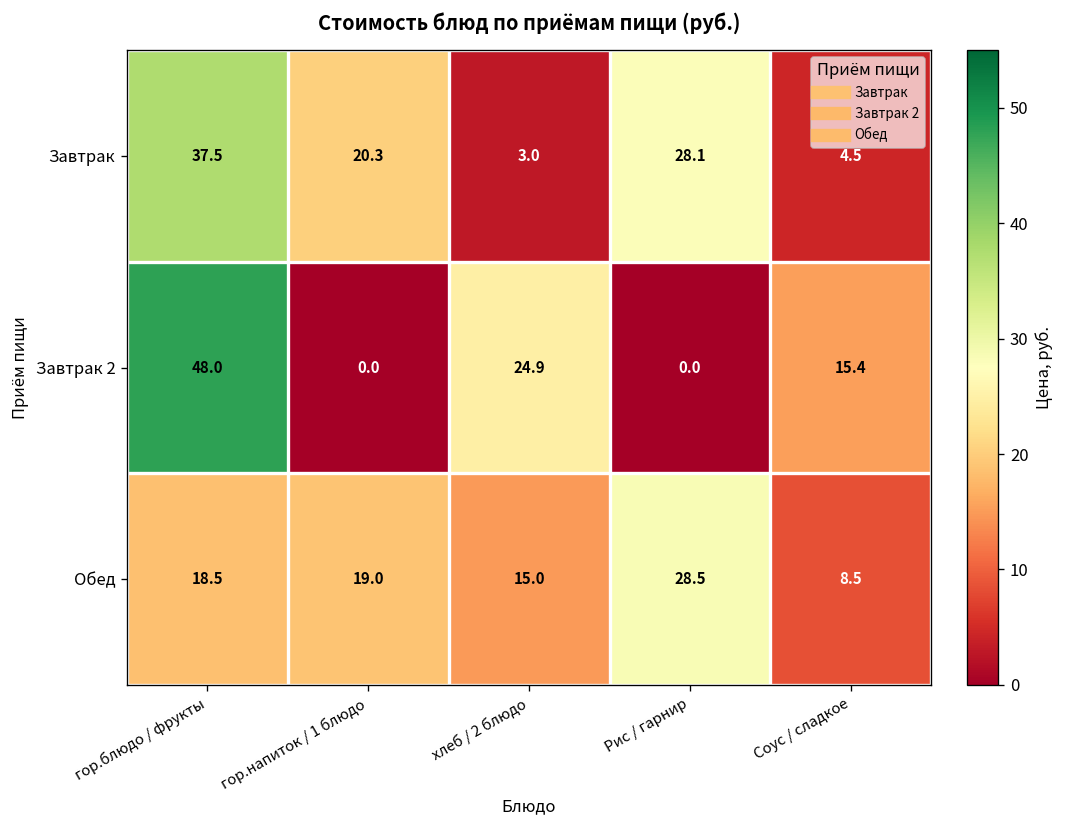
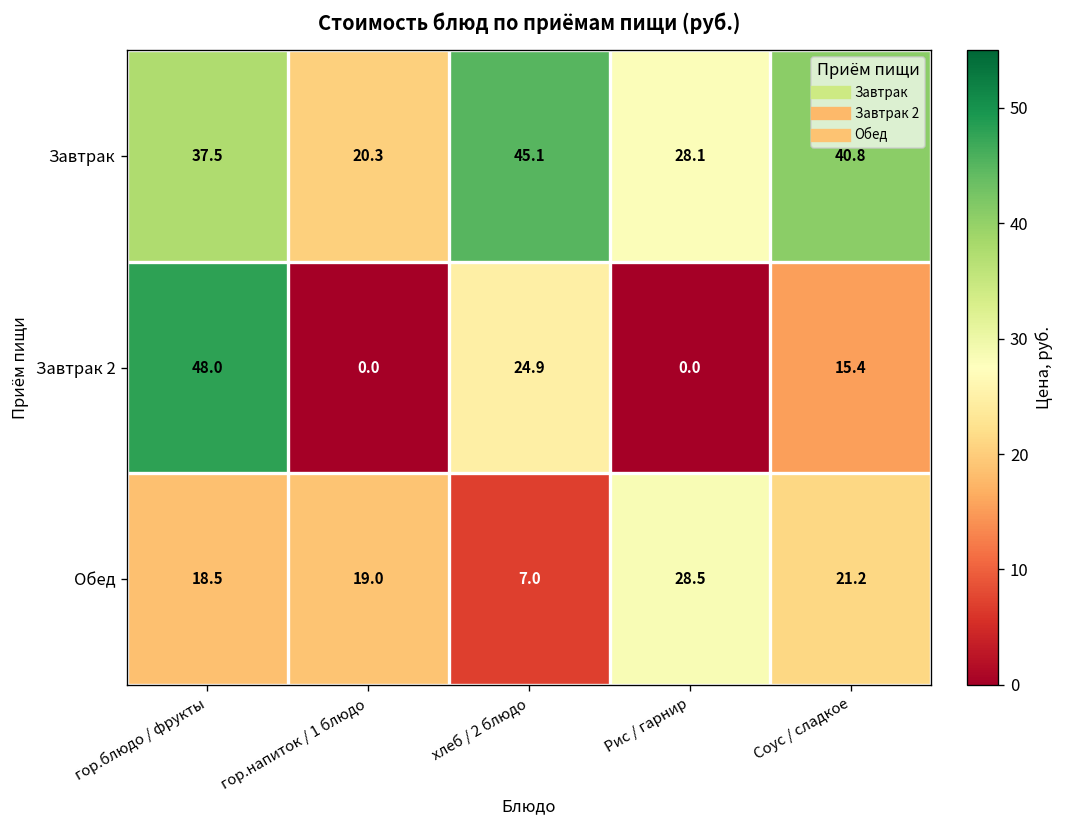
Завтрак, хлеб / 2 блюдо: 3.0 -> 45.1
Завтрак, Соус / сладкое: 4.5 -> 40.8
Обед, хлеб / 2 блюдо: 15.0 -> 7.0
Обед, Соус / сладкое: 8.5 -> 21.2
